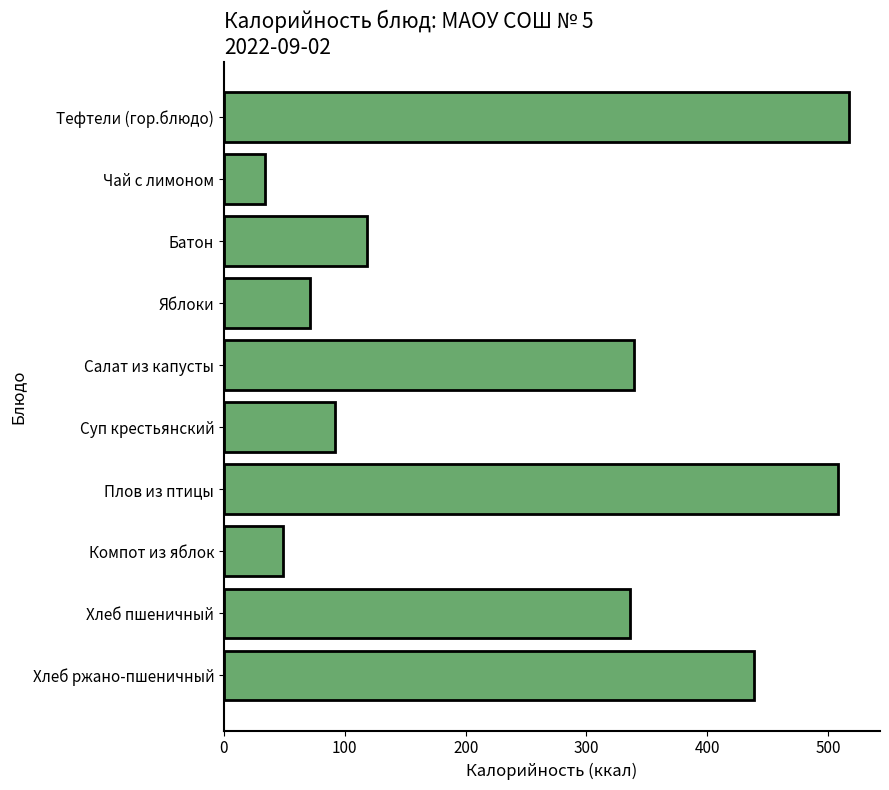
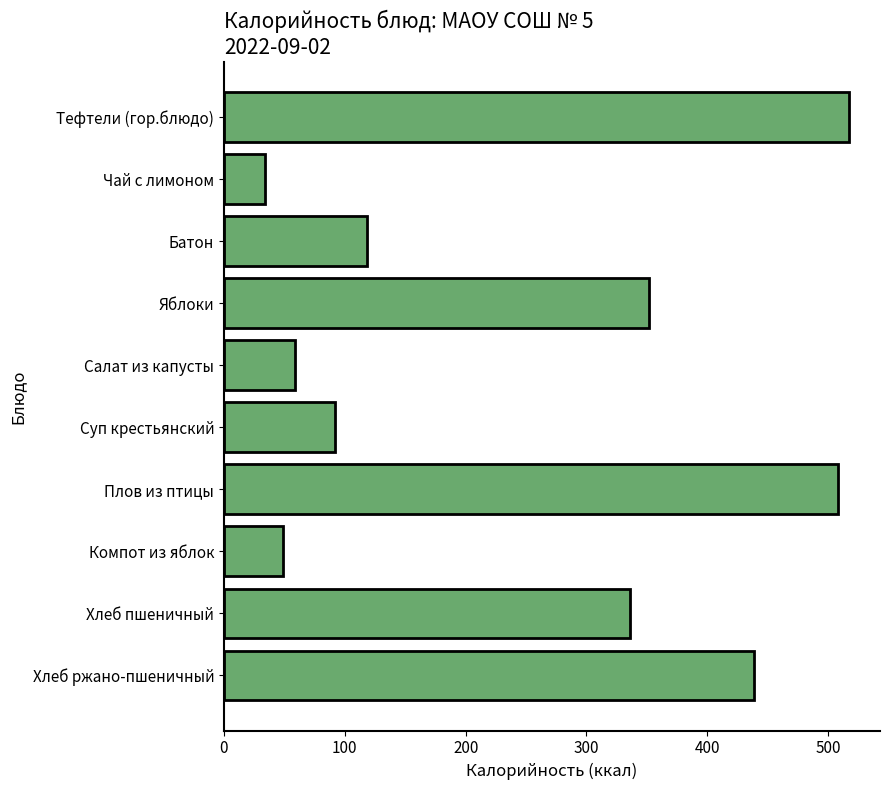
Яблоки: 71 -> 352
Салат из капусты: 339 -> 59
